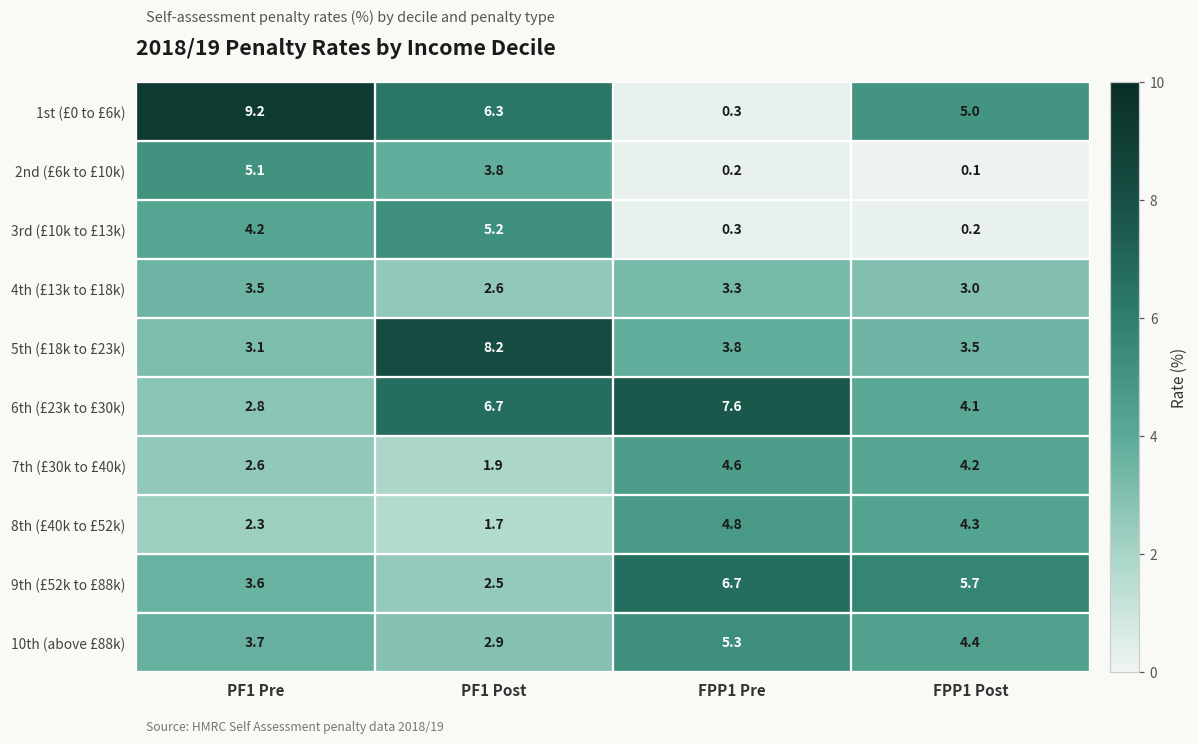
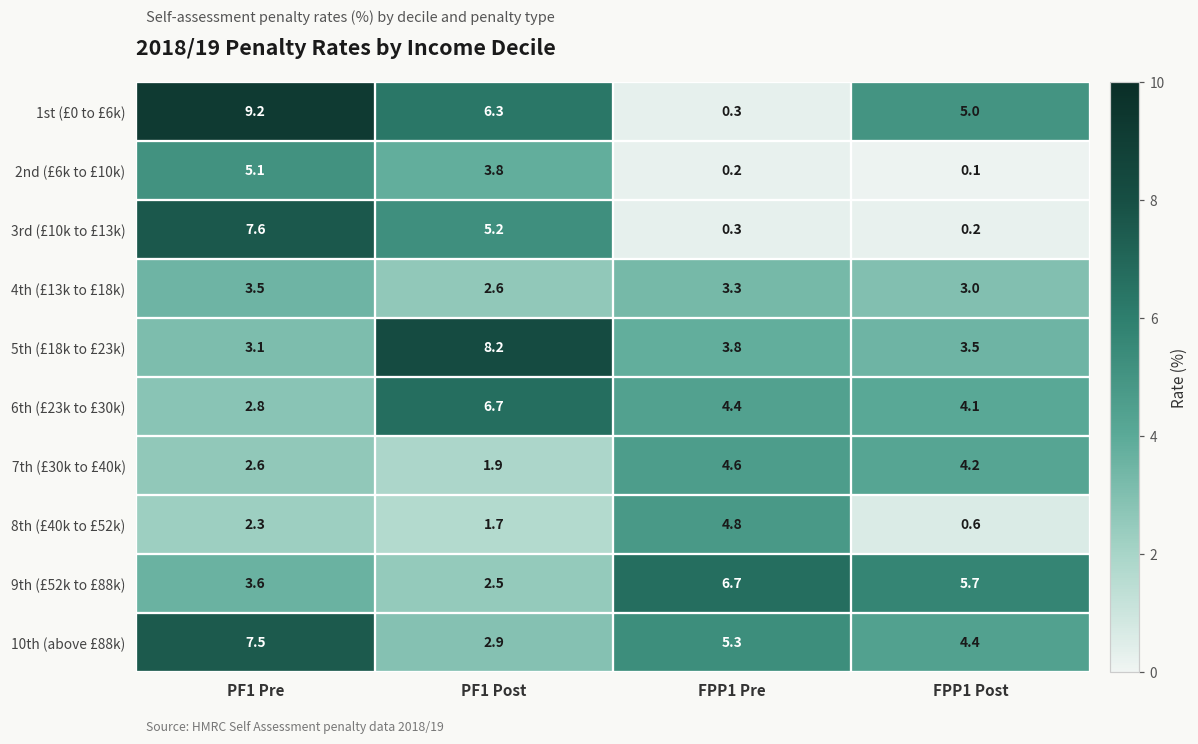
3rd (£10k to £13k), PF1 Pre: 4.2 -> 7.6
6th (£23k to £30k), FPP1 Pre: 7.6 -> 4.4
8th (£40k to £52k), FPP1 Post: 4.3 -> 0.6
10th (above £88k), PF1 Pre: 3.7 -> 7.5
